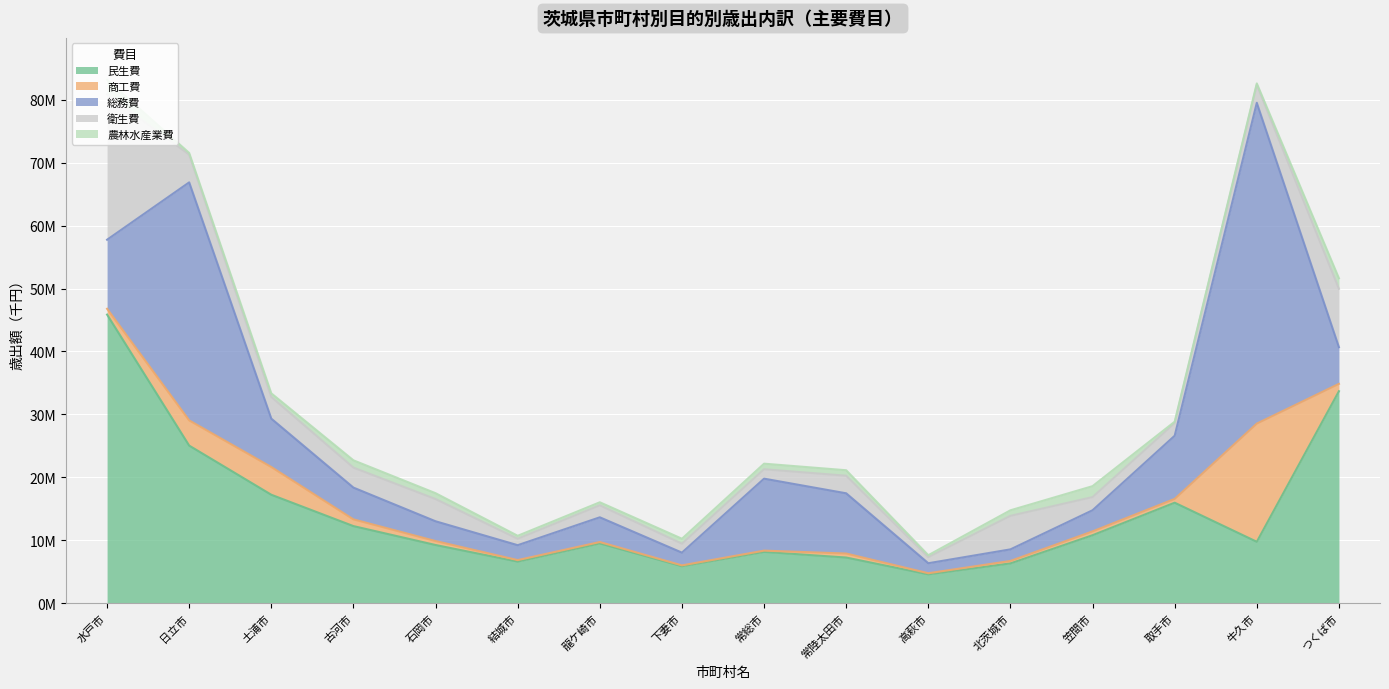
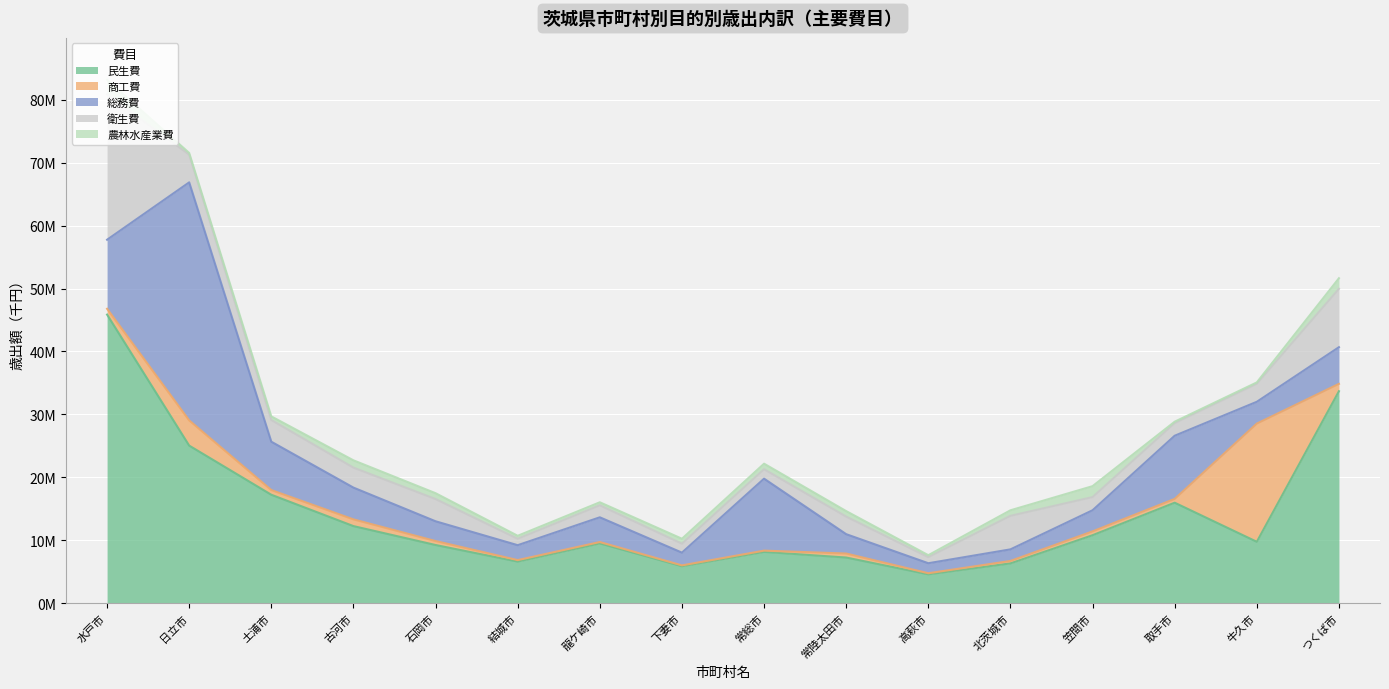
商工費, 土浦市: 4000000 -> 1000000
総務費, 常陸太田市: 10000000 -> 3000000
総務費, 牛久市: 51000000 -> 3000000
